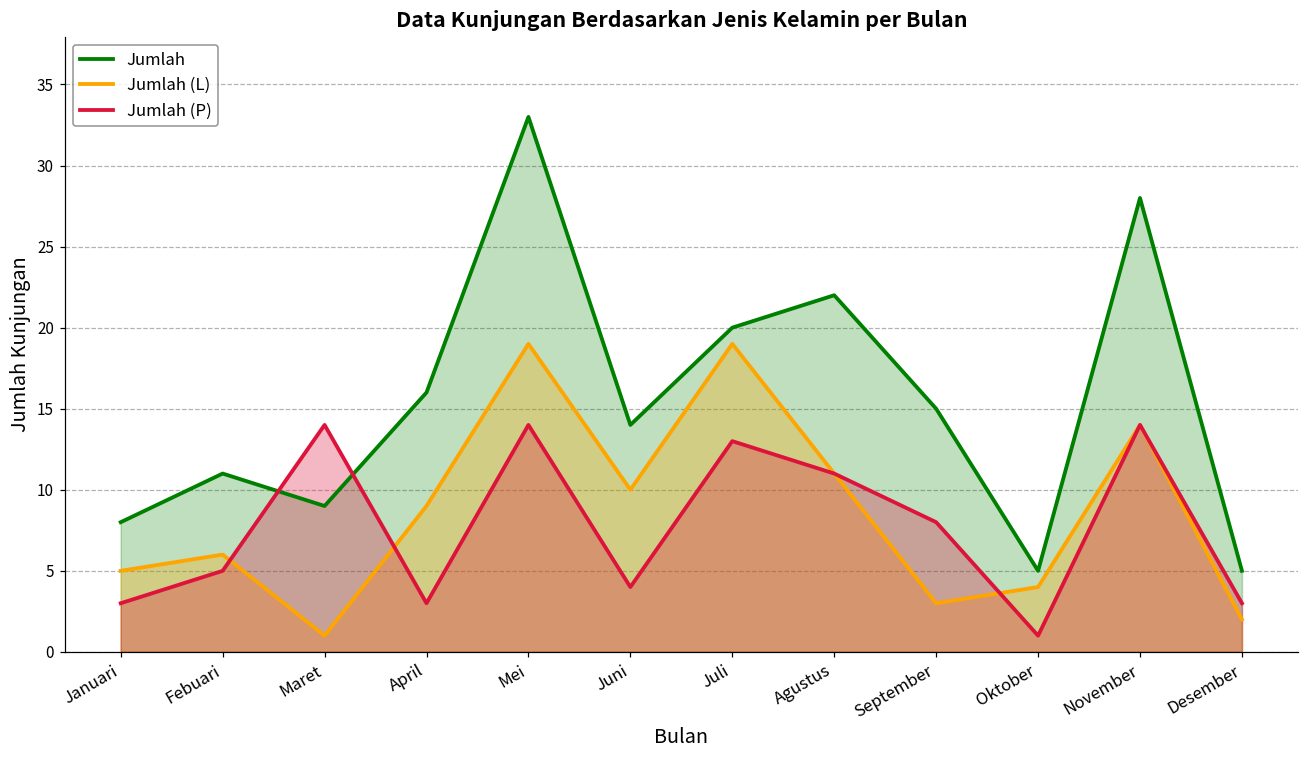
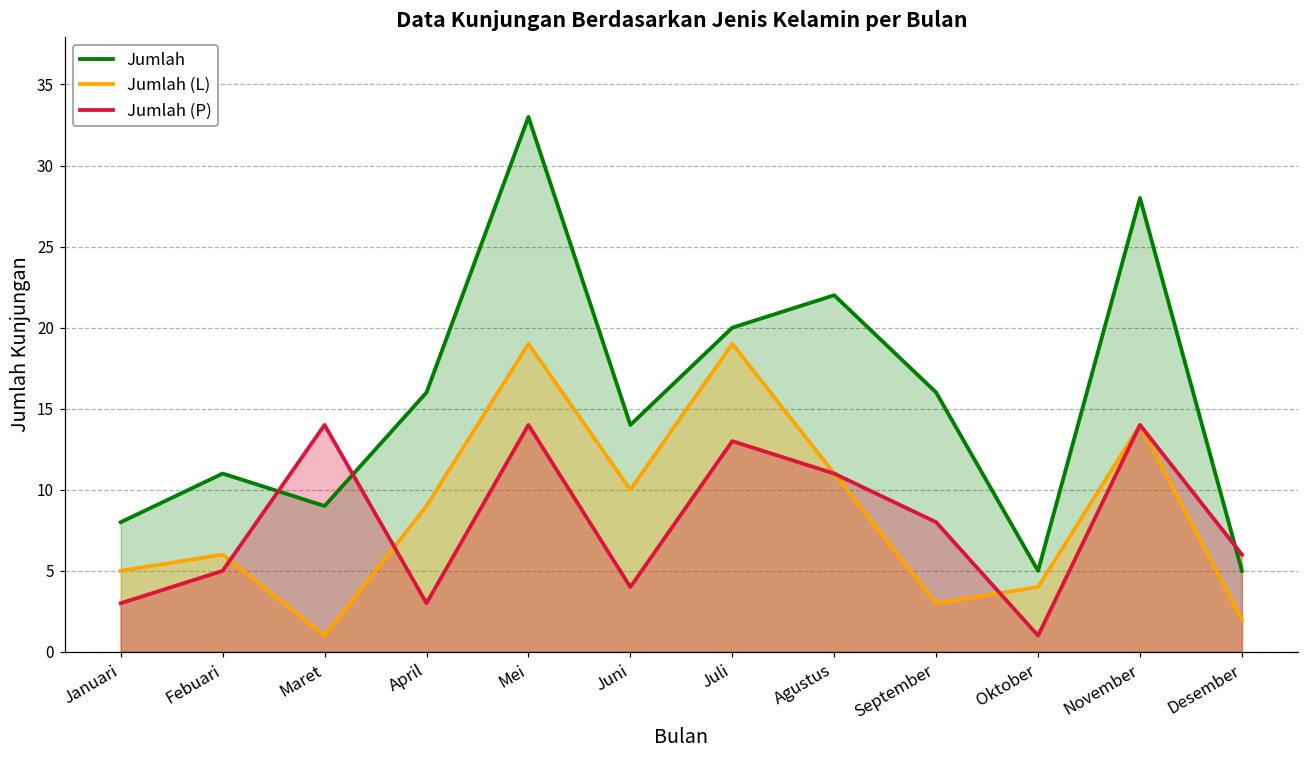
Jumlah, September: 15 -> 16
Jumlah (P), Desember: 3 -> 6
